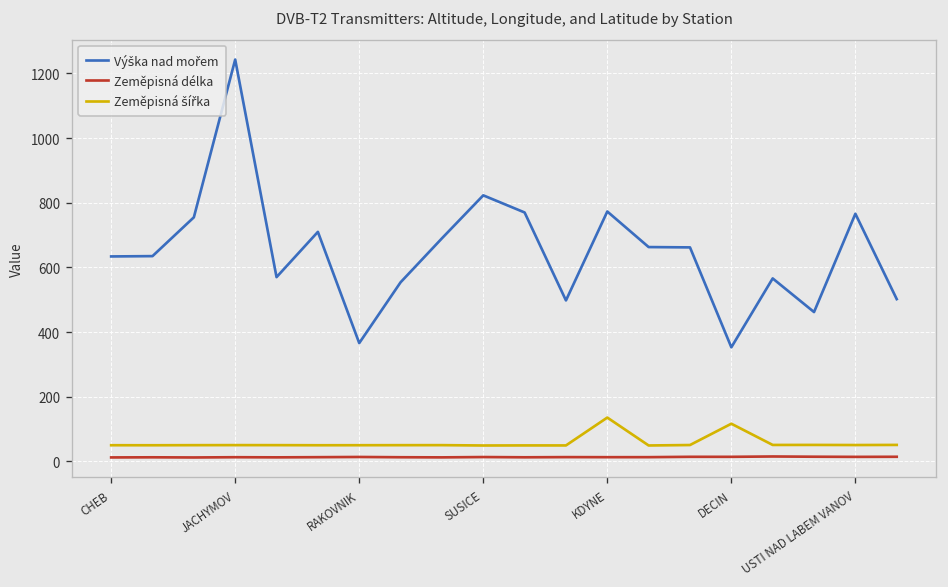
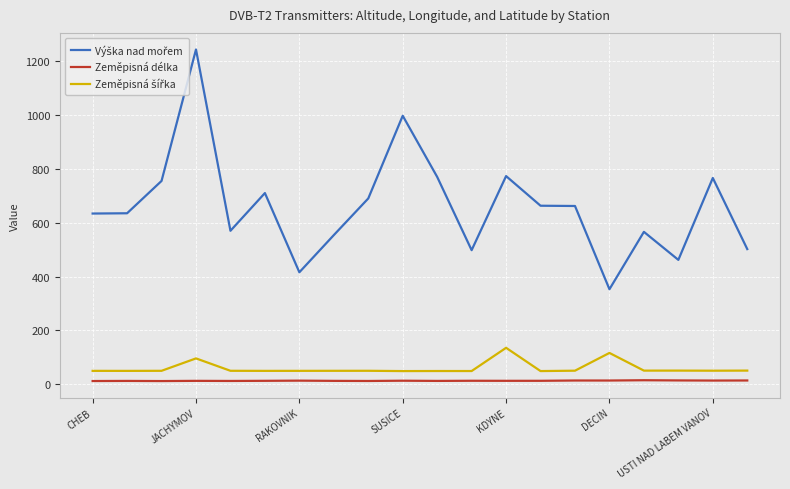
Zeměpisná šířka, JACHYMOV: 50 -> 100
Výška nad mořem, RAKOVNIK: 370 -> 420
Výška nad mořem, SUSICE: 820 -> 1000
